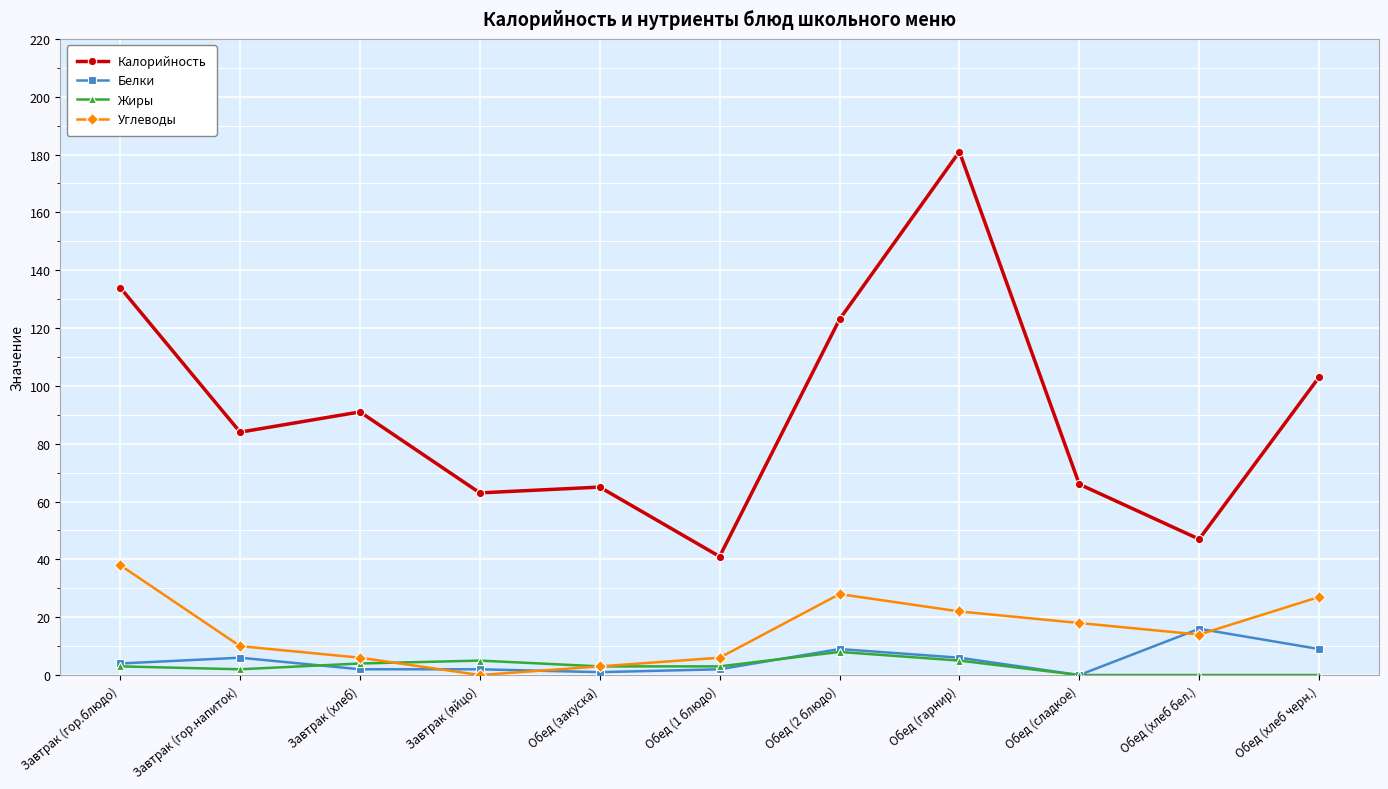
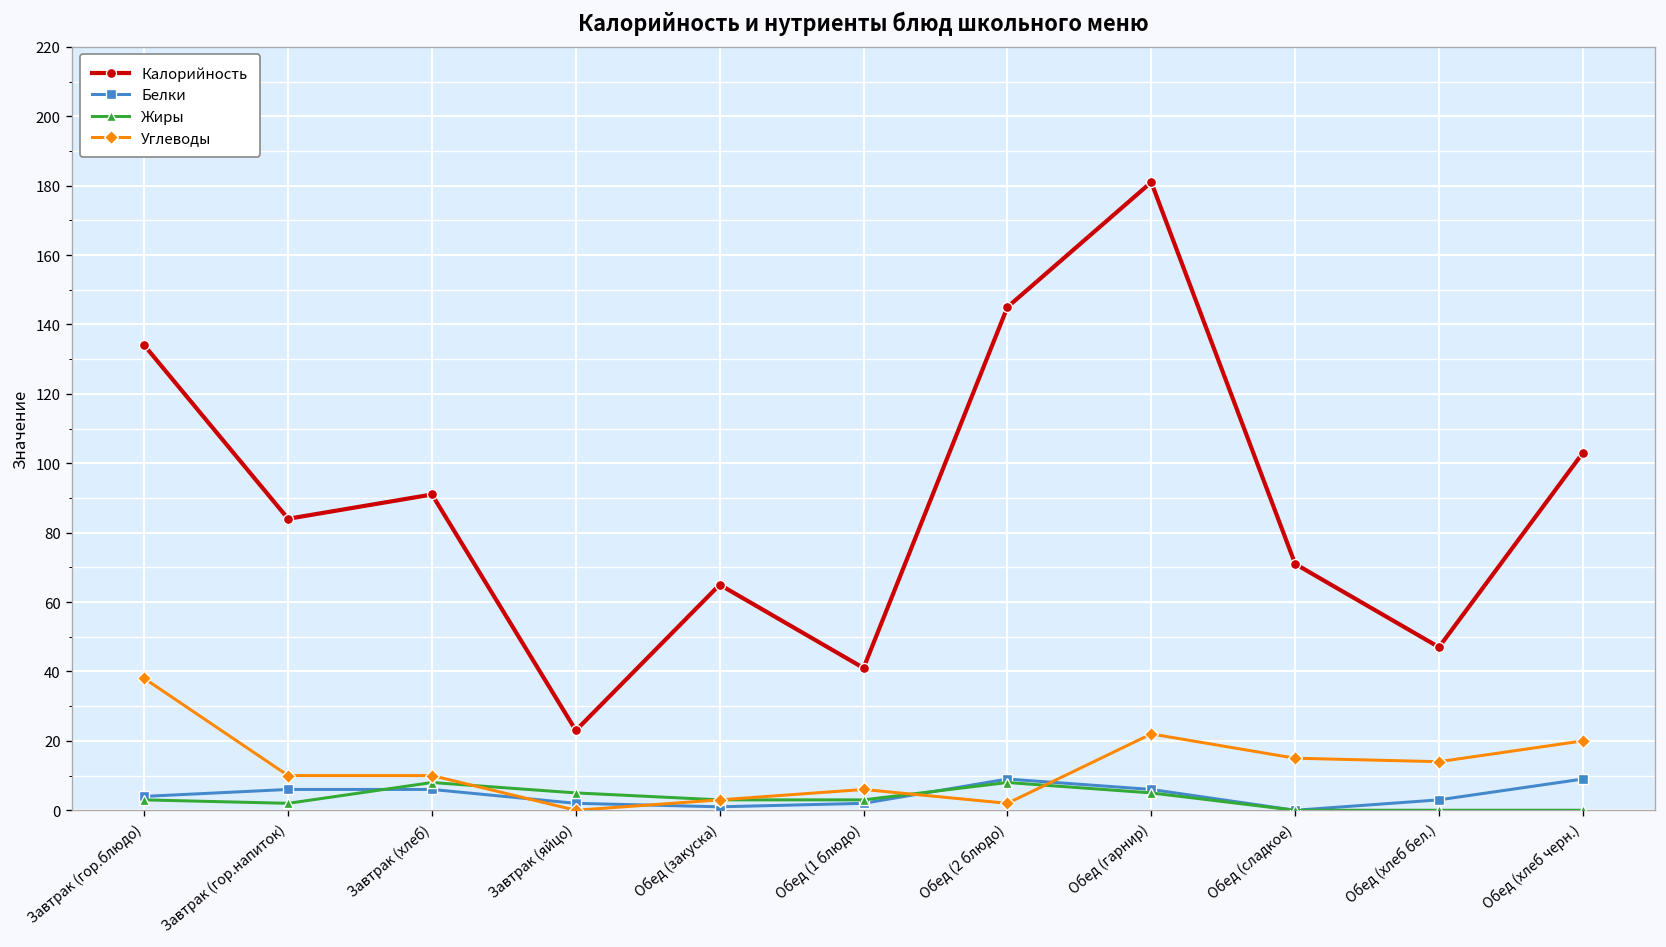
Белки, Завтрак (хлеб): 2 -> 6
Жиры, Завтрак (хлеб): 4 -> 8
Углеводы, Завтрак (хлеб): 6 -> 10
Калорийность, Завтрак (яйцо): 63 -> 23
Калорийность, Обед (2 блюдо): 123 -> 145
Углеводы, Обед (2 блюдо): 28 -> 2
Калорийность, Обед (сладкое): 66 -> 71
Углеводы, Обед (сладкое): 18 -> 15
Белки, Обед (хлеб бел.): 16 -> 3
Углеводы, Обед (хлеб черн.): 27 -> 20
